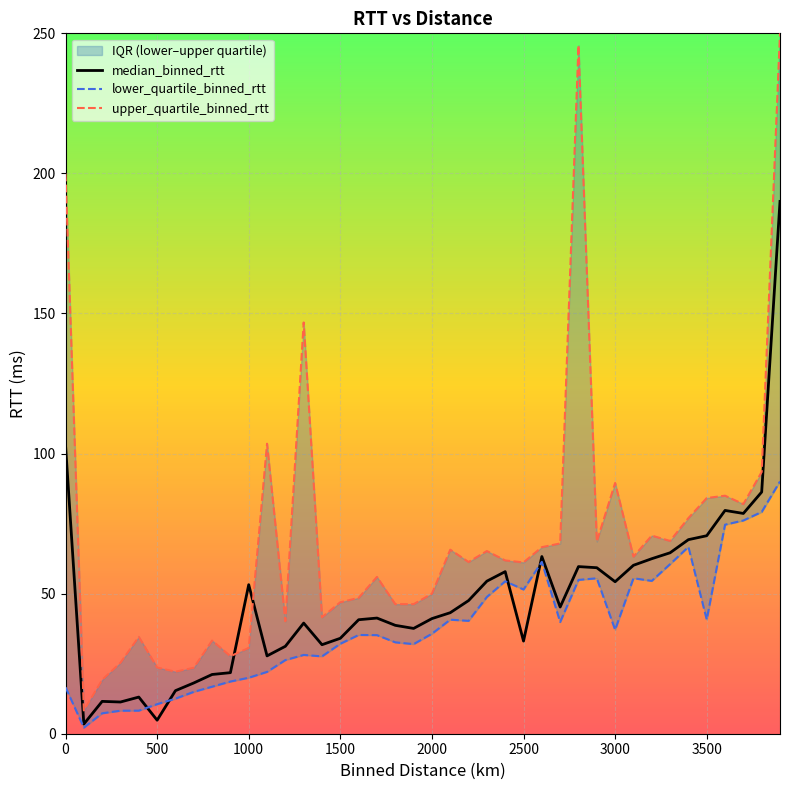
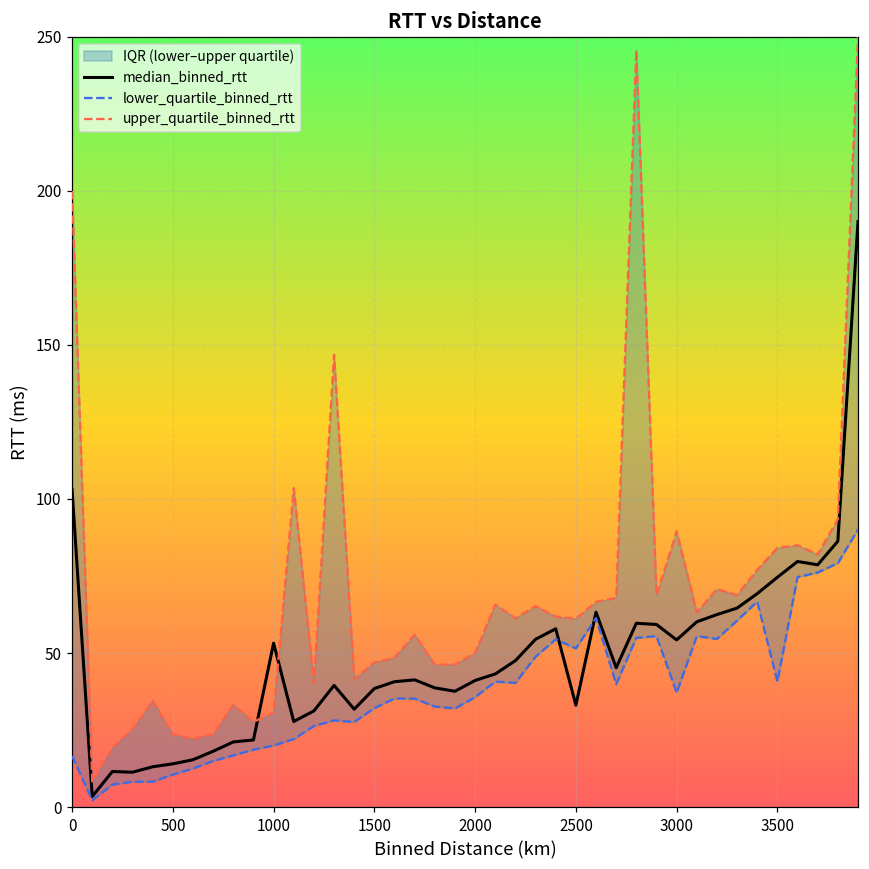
median_binned_rtt, 500: 5 -> 14
median_binned_rtt, 1500: 34 -> 38
median_binned_rtt, 3500: 71 -> 75
